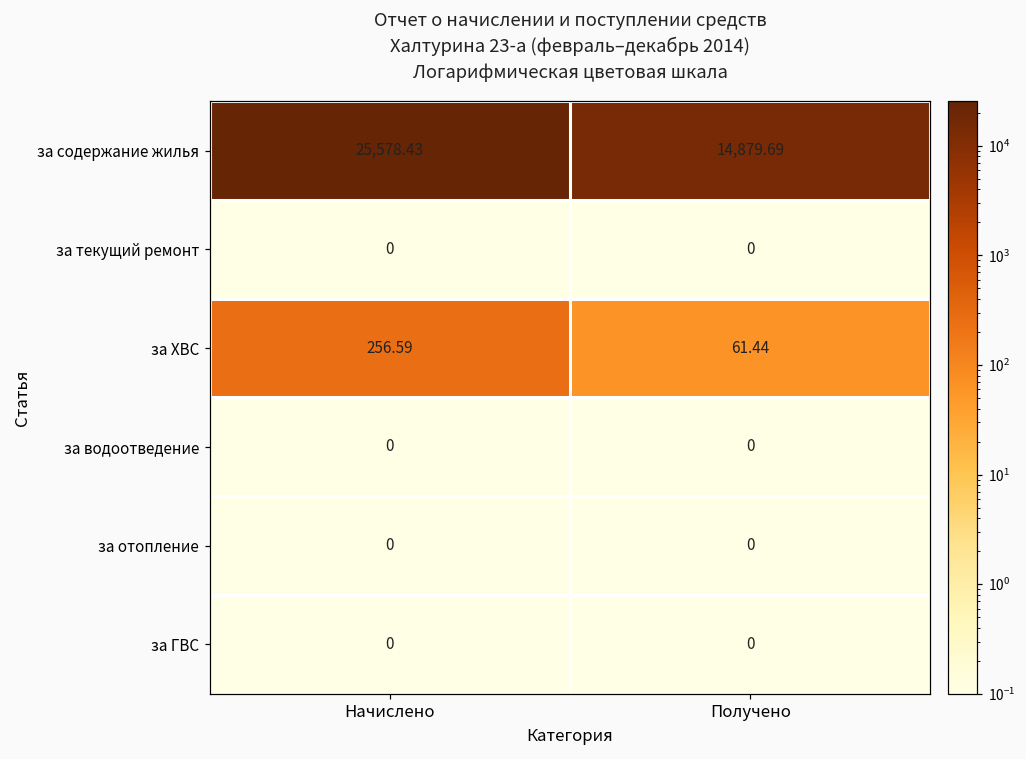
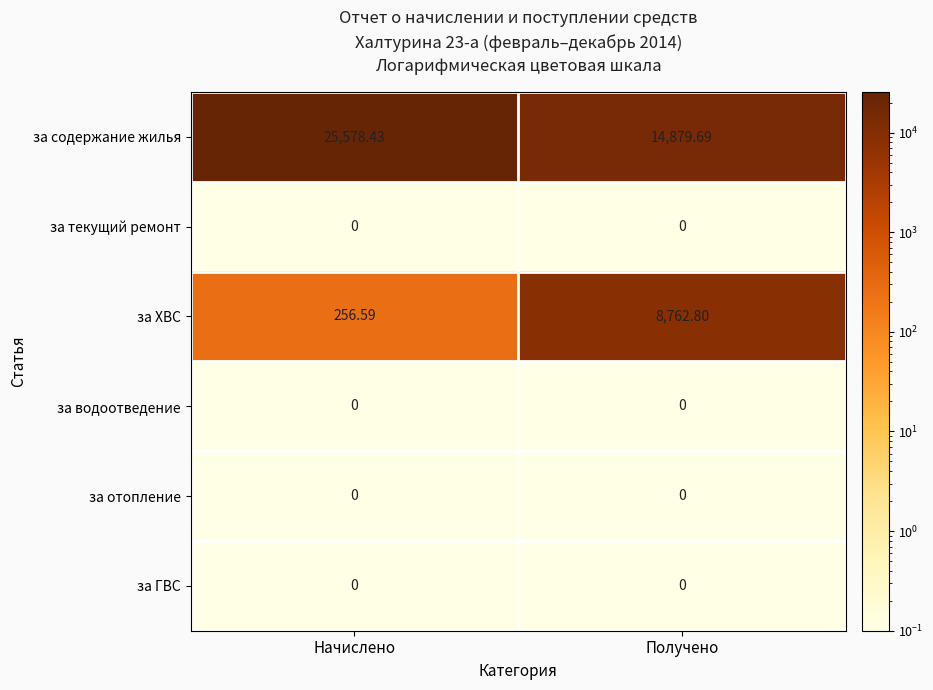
за ХВС, Получено: 61.44 -> 8,762.80
